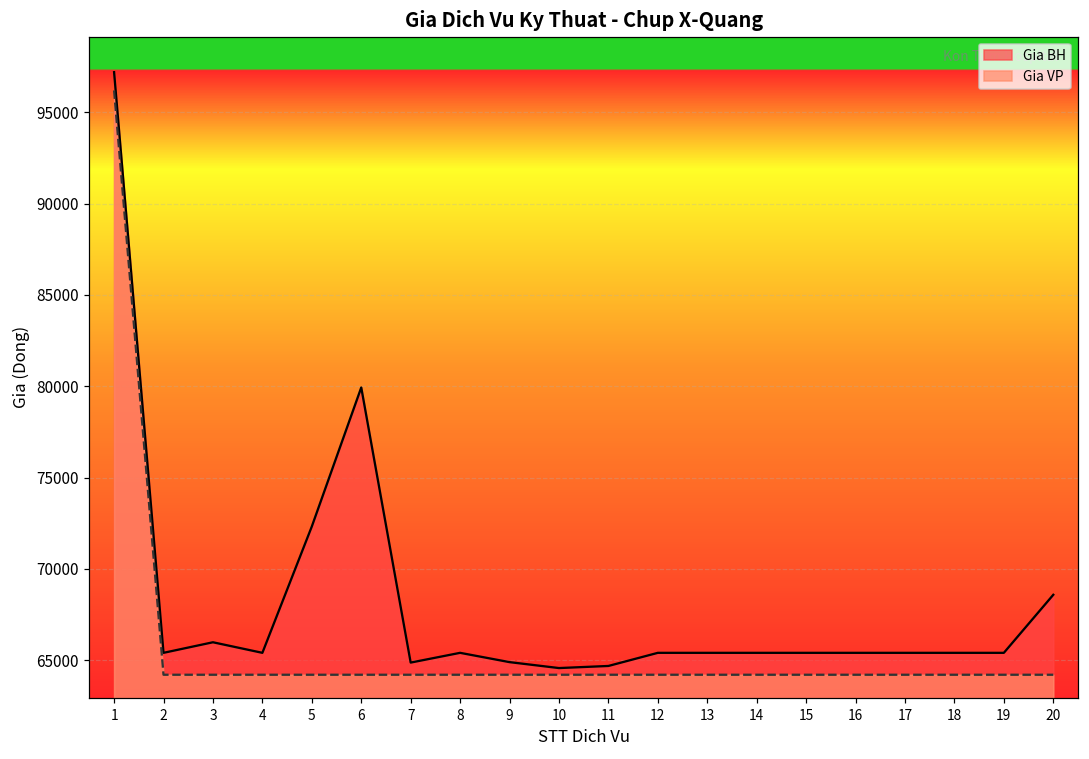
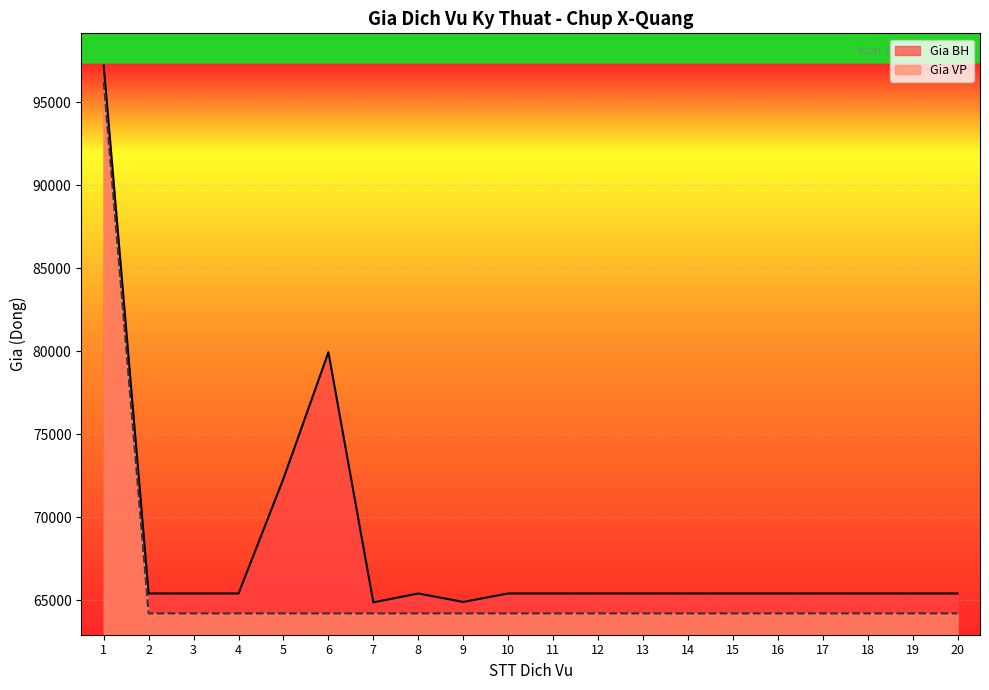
Gia BH, 3: 66000 -> 65400
Gia BH, 10: 64600 -> 65400
Gia BH, 11: 64700 -> 65400
Gia BH, 20: 68600 -> 65400
